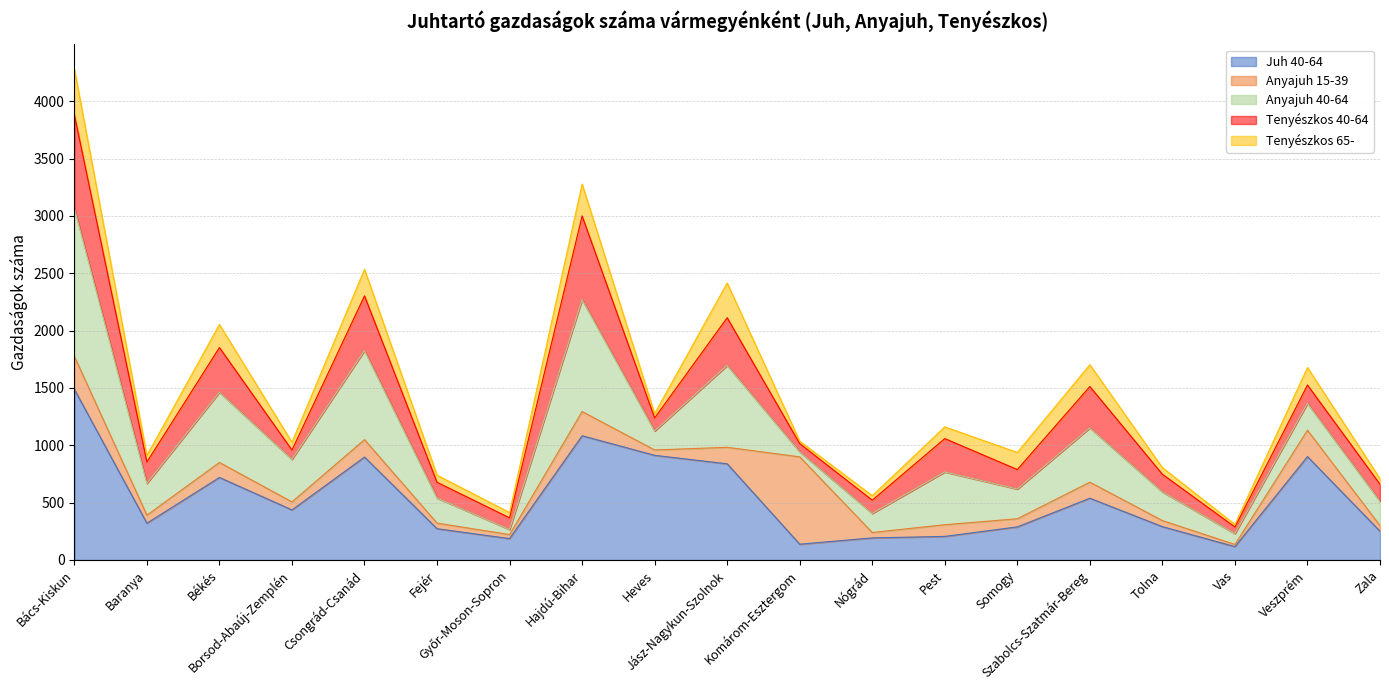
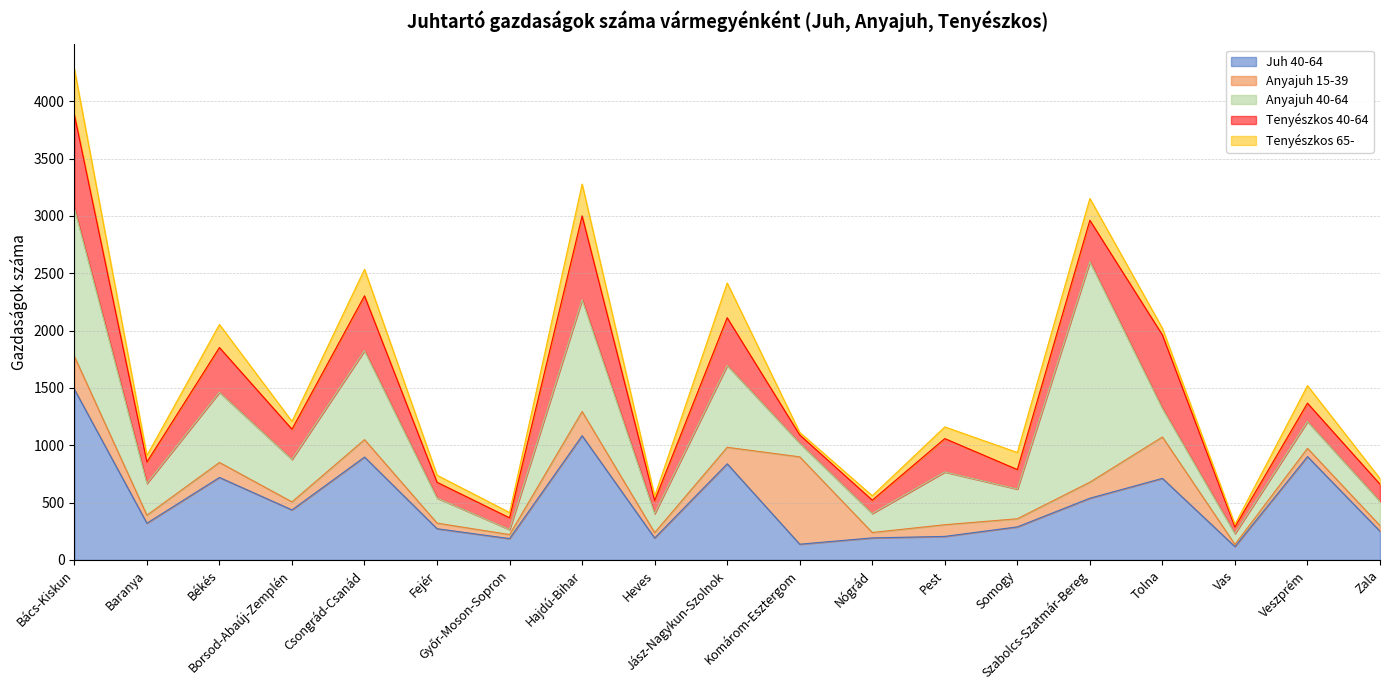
Tenyészkos 40-64, Borsod-Abaúj-Zemplén: 80 -> 260
Juh 40-64, Heves: 910 -> 190
Anyajuh 40-64, Komárom-Esztergom: 40 -> 120
Anyajuh 40-64, Szabolcs-Szatmár-Bereg: 470 -> 1920
Juh 40-64, Tolna: 290 -> 710
Anyajuh 15-39, Tolna: 50 -> 360
Tenyészkos 40-64, Tolna: 150 -> 640
Anyajuh 15-39, Veszprém: 230 -> 70
